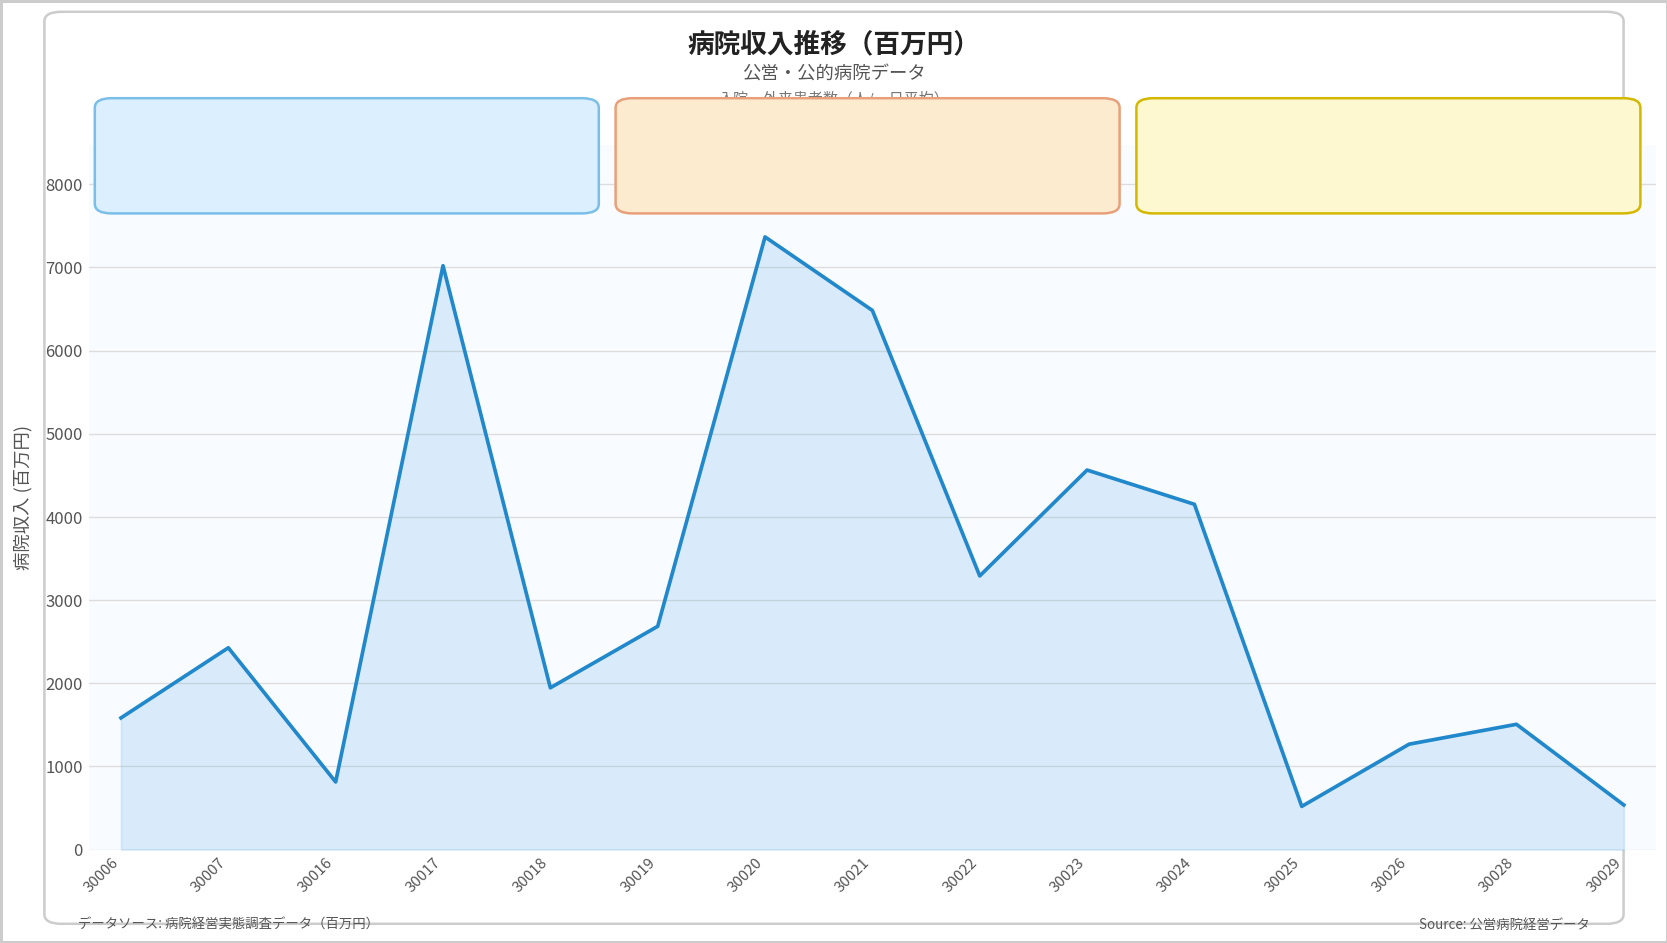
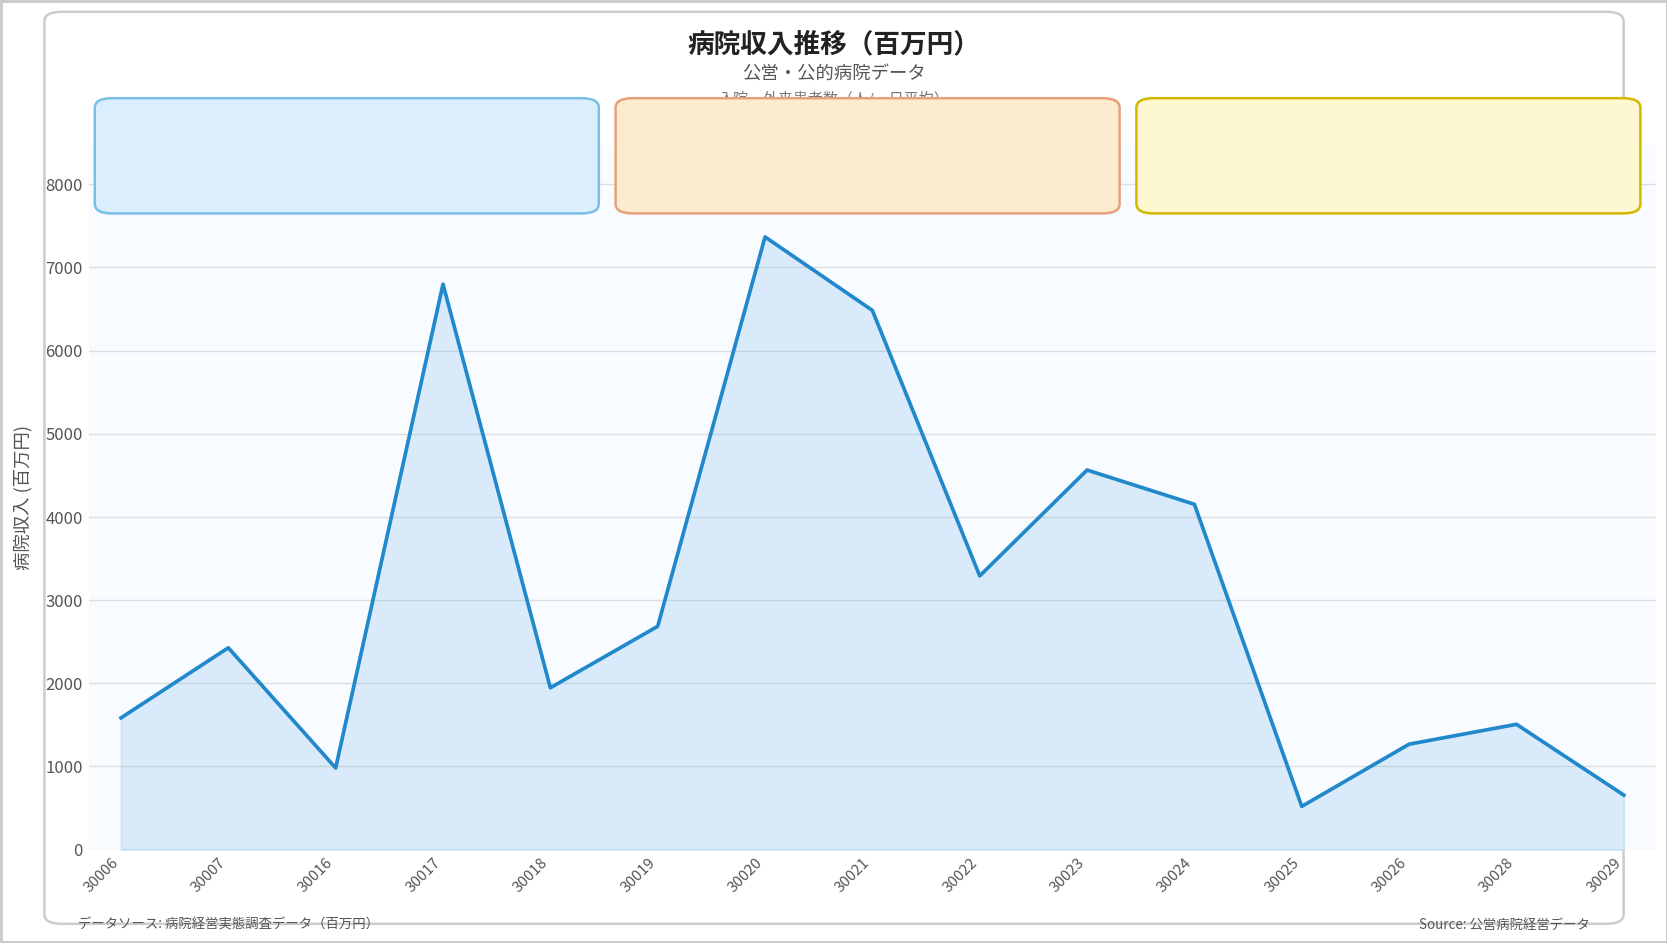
30016: 800 -> 1000
30017: 7000 -> 6800
30029: 500 -> 700
